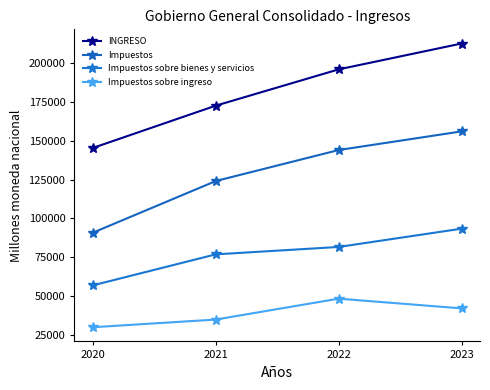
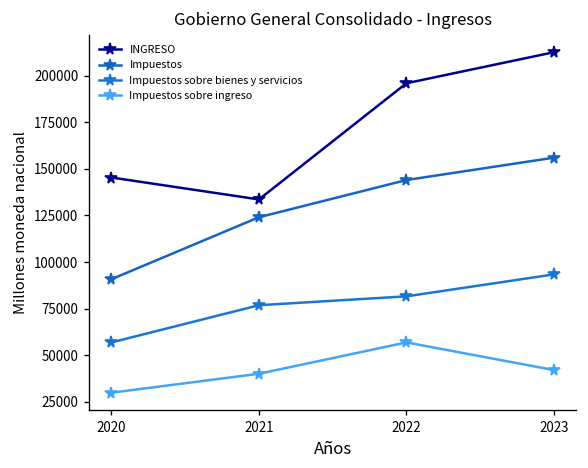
INGRESO, 2021: 173000 -> 134000
Impuestos sobre ingreso, 2021: 35000 -> 40000
Impuestos sobre ingreso, 2022: 48000 -> 57000
